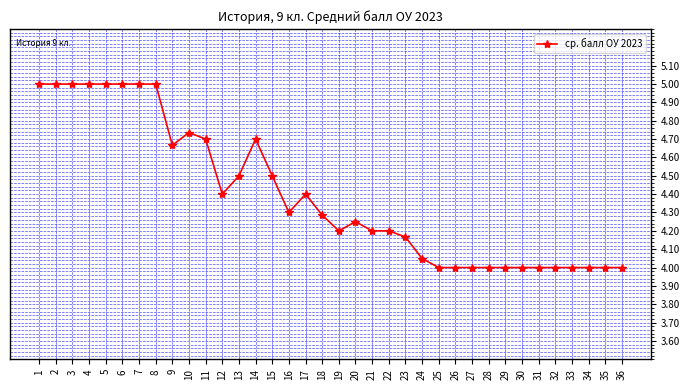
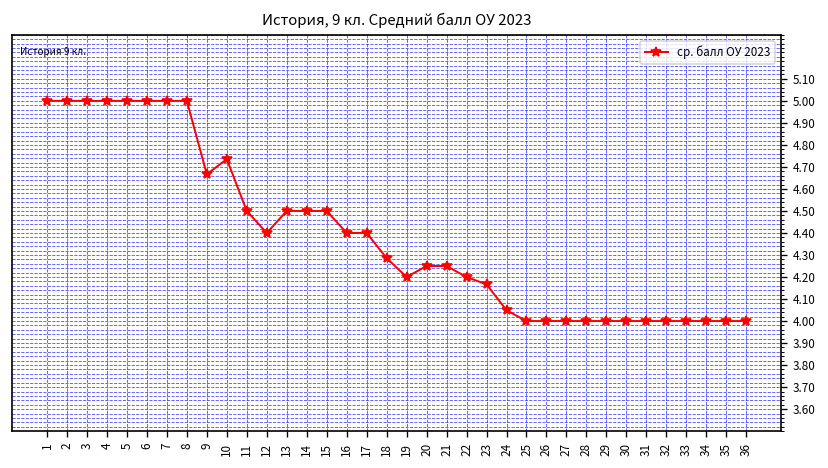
11: 4.7 -> 4.5
14: 4.7 -> 4.5
16: 4.3 -> 4.4
21: 4.20 -> 4.25
